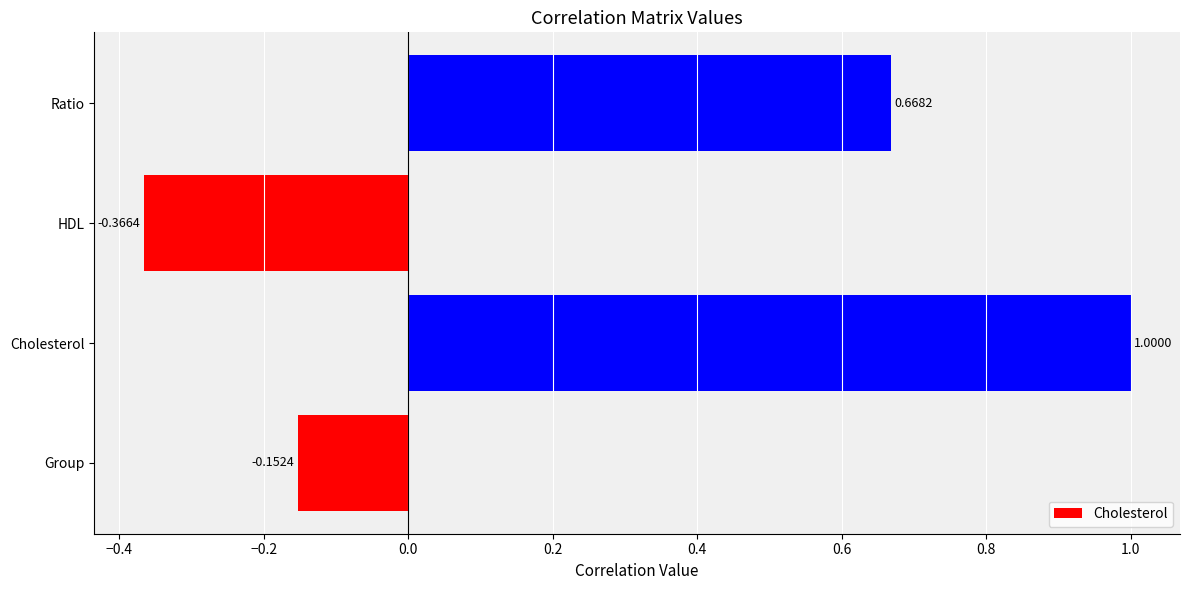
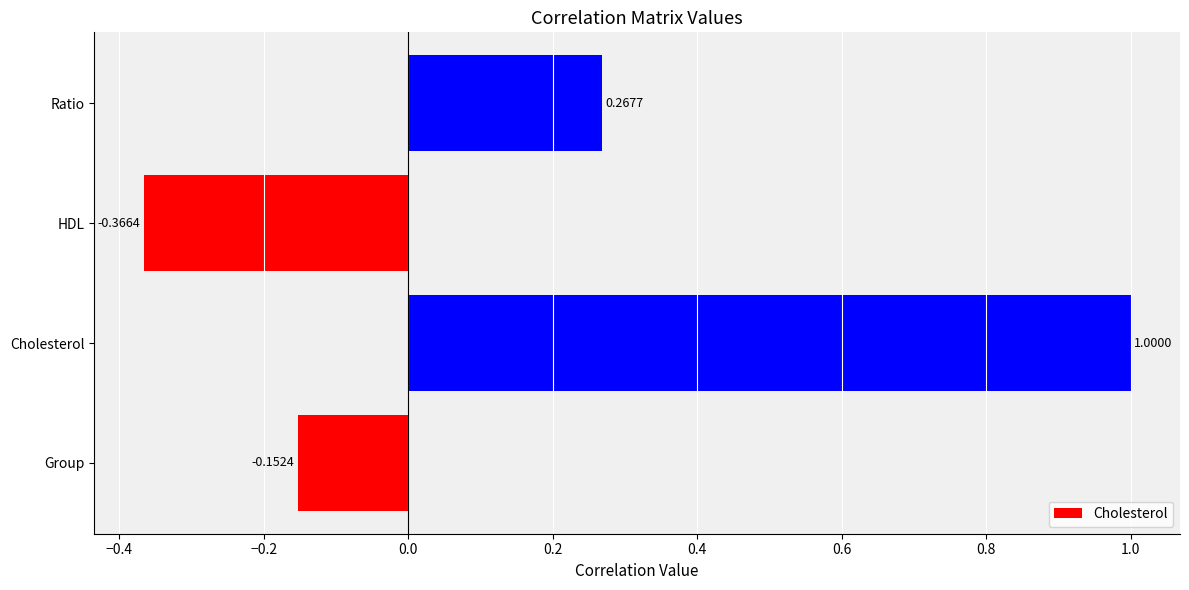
Ratio: 0.6682 -> 0.2677
